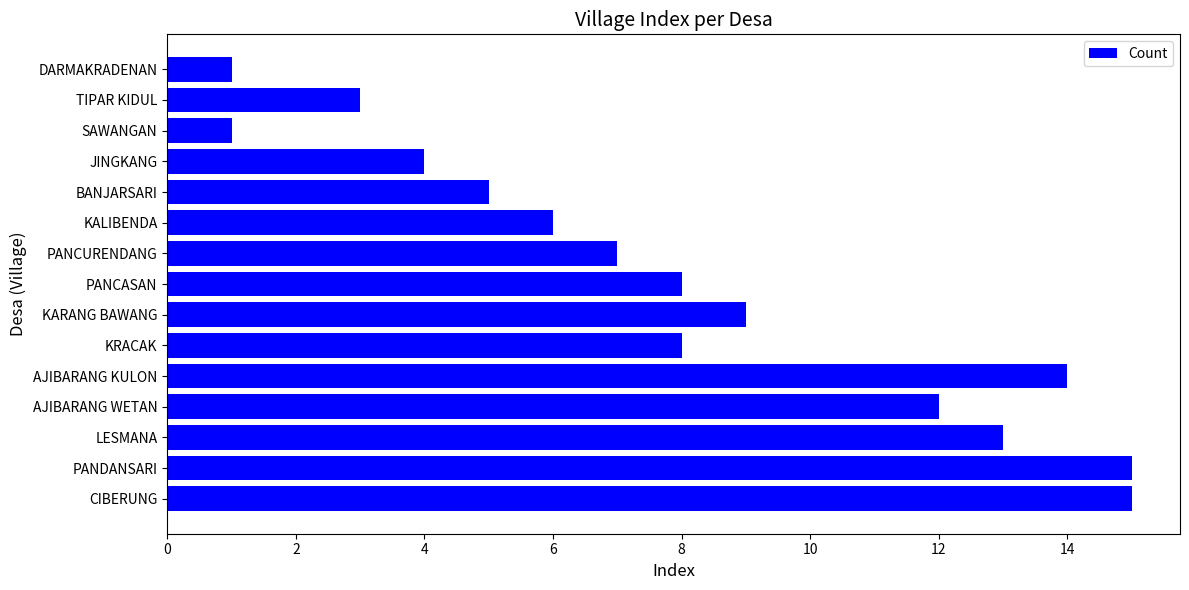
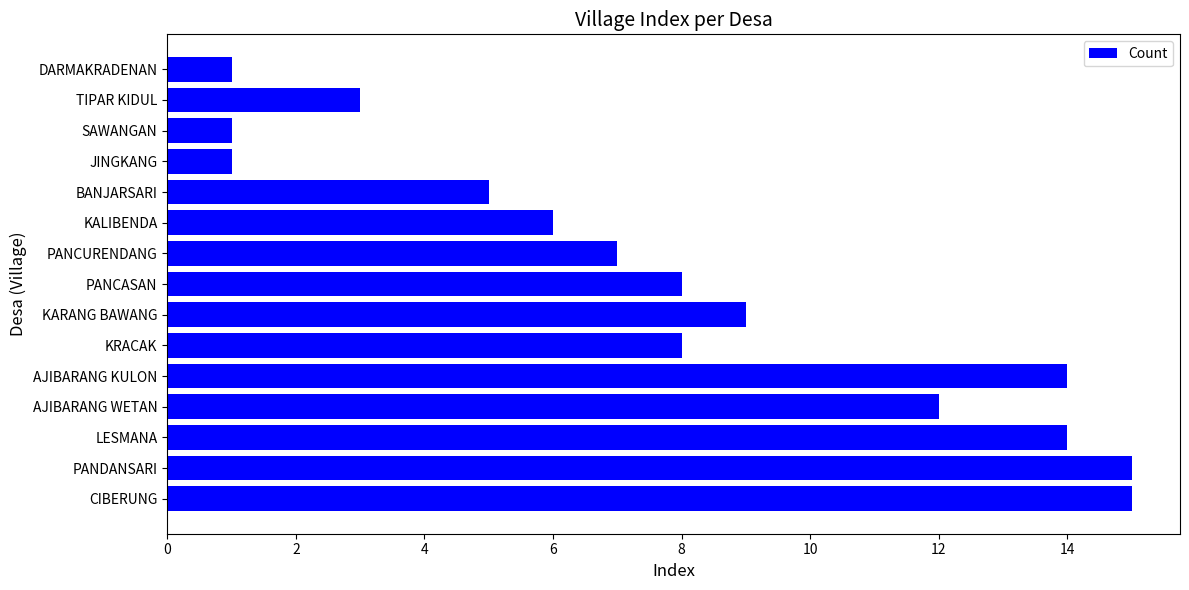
JINGKANG: 4 -> 1
LESMANA: 13 -> 14
